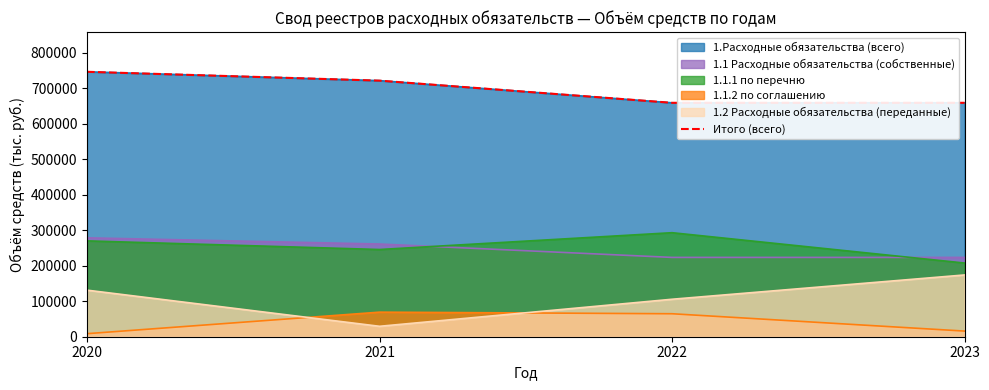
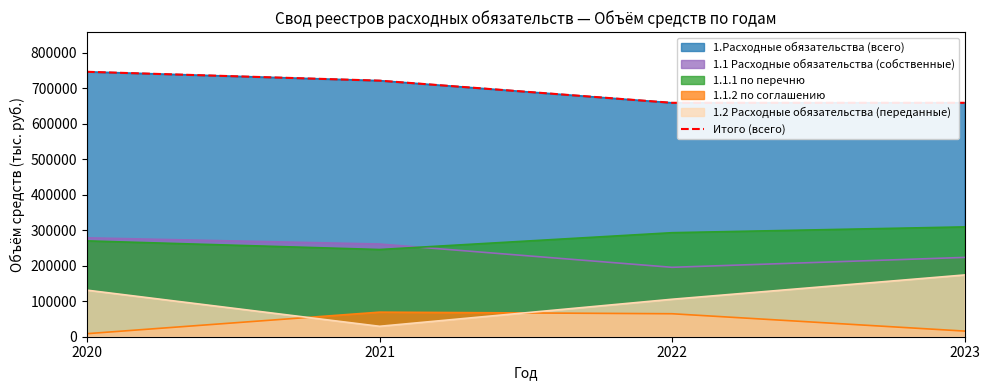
1.1 Расходные обязательства (собственные), 2022: 220000 -> 200000
1.1.1 по перечню, 2023: 210000 -> 310000
